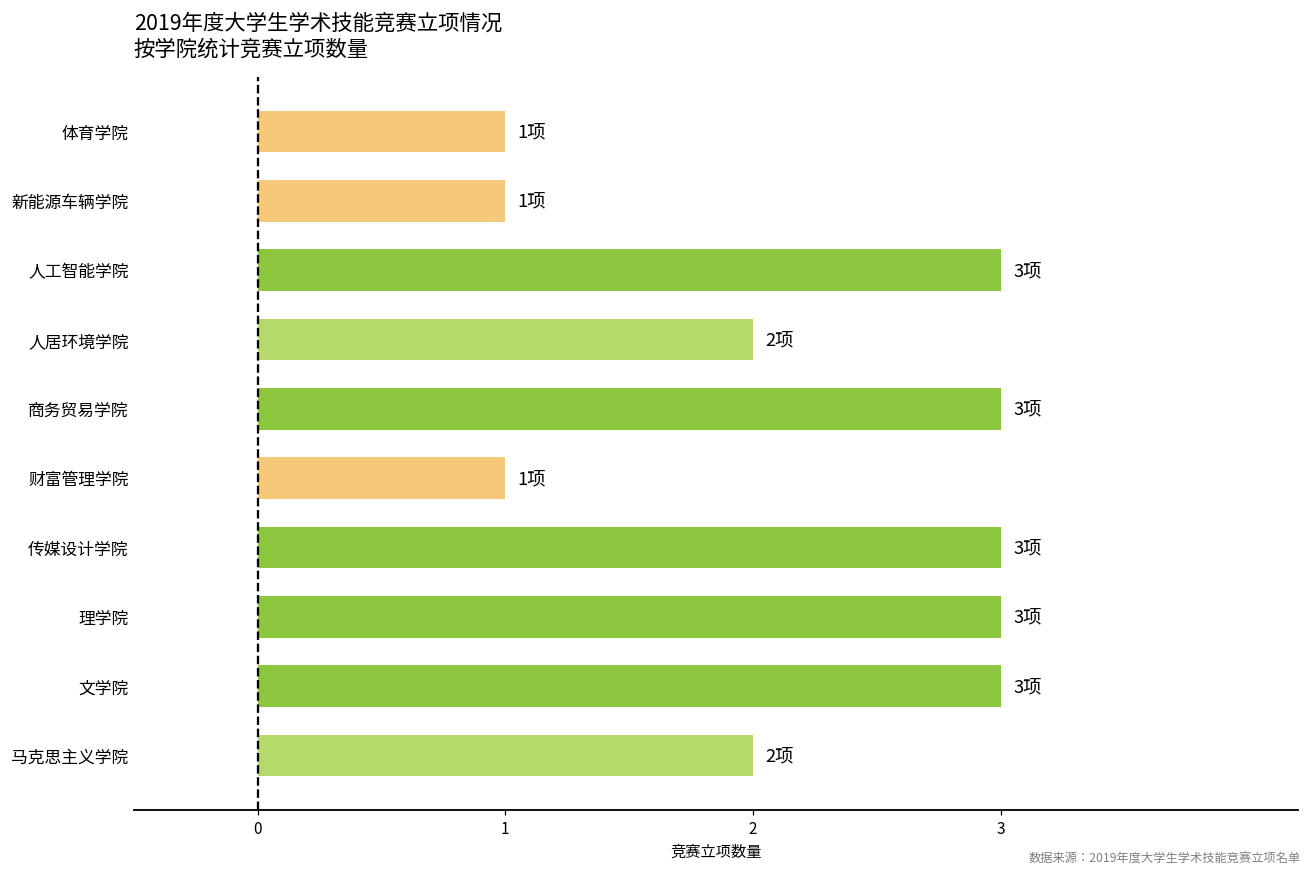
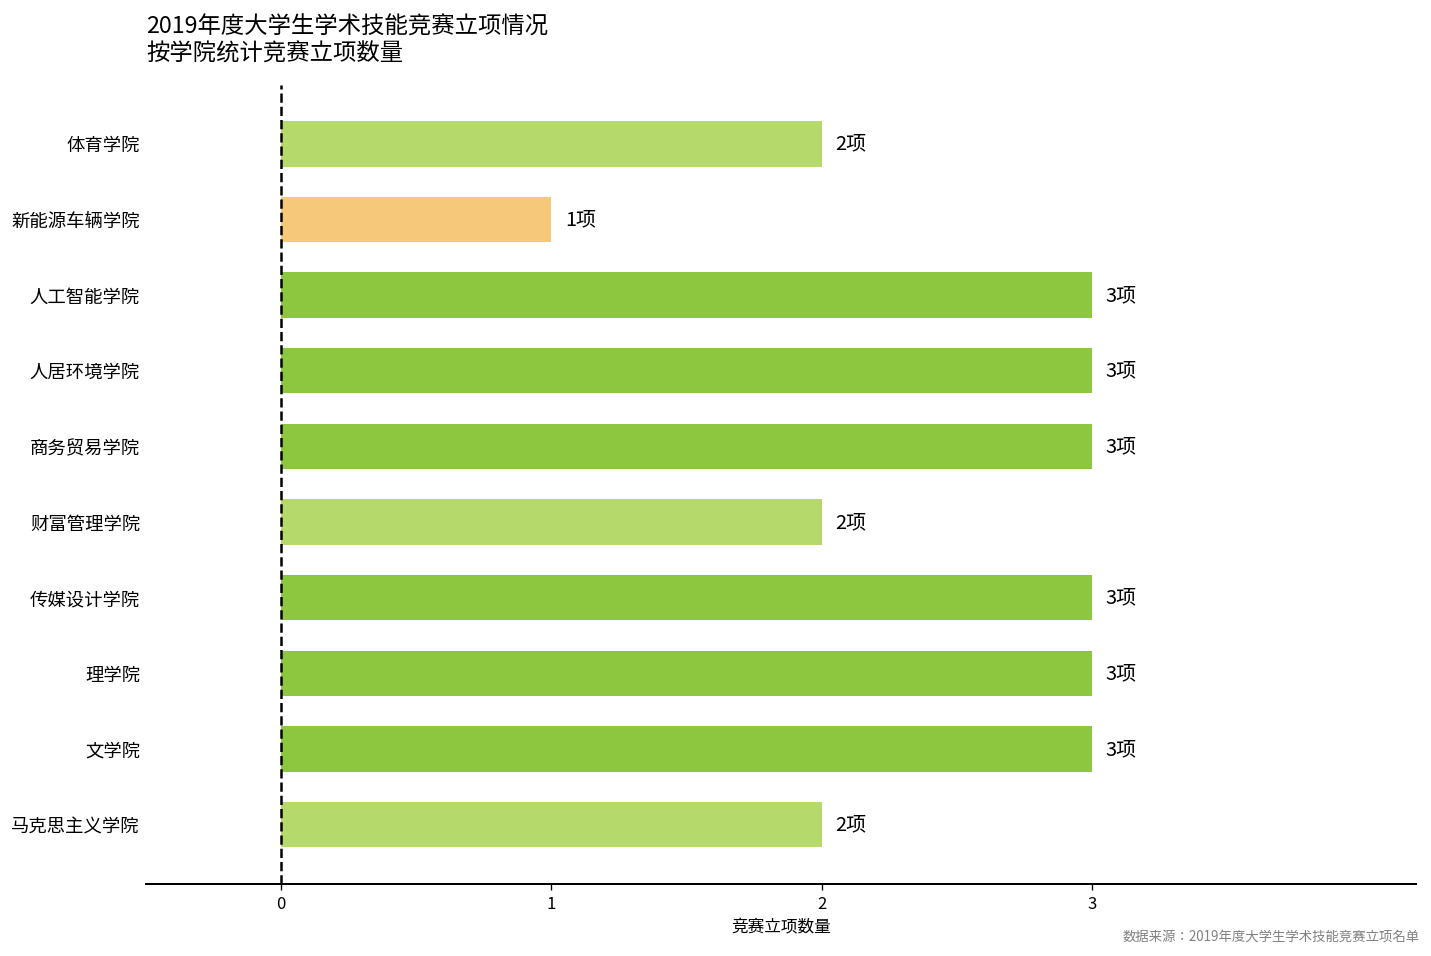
体育学院: 1项 -> 2项
人居环境学院: 2项 -> 3项
财富管理学院: 1项 -> 2项
